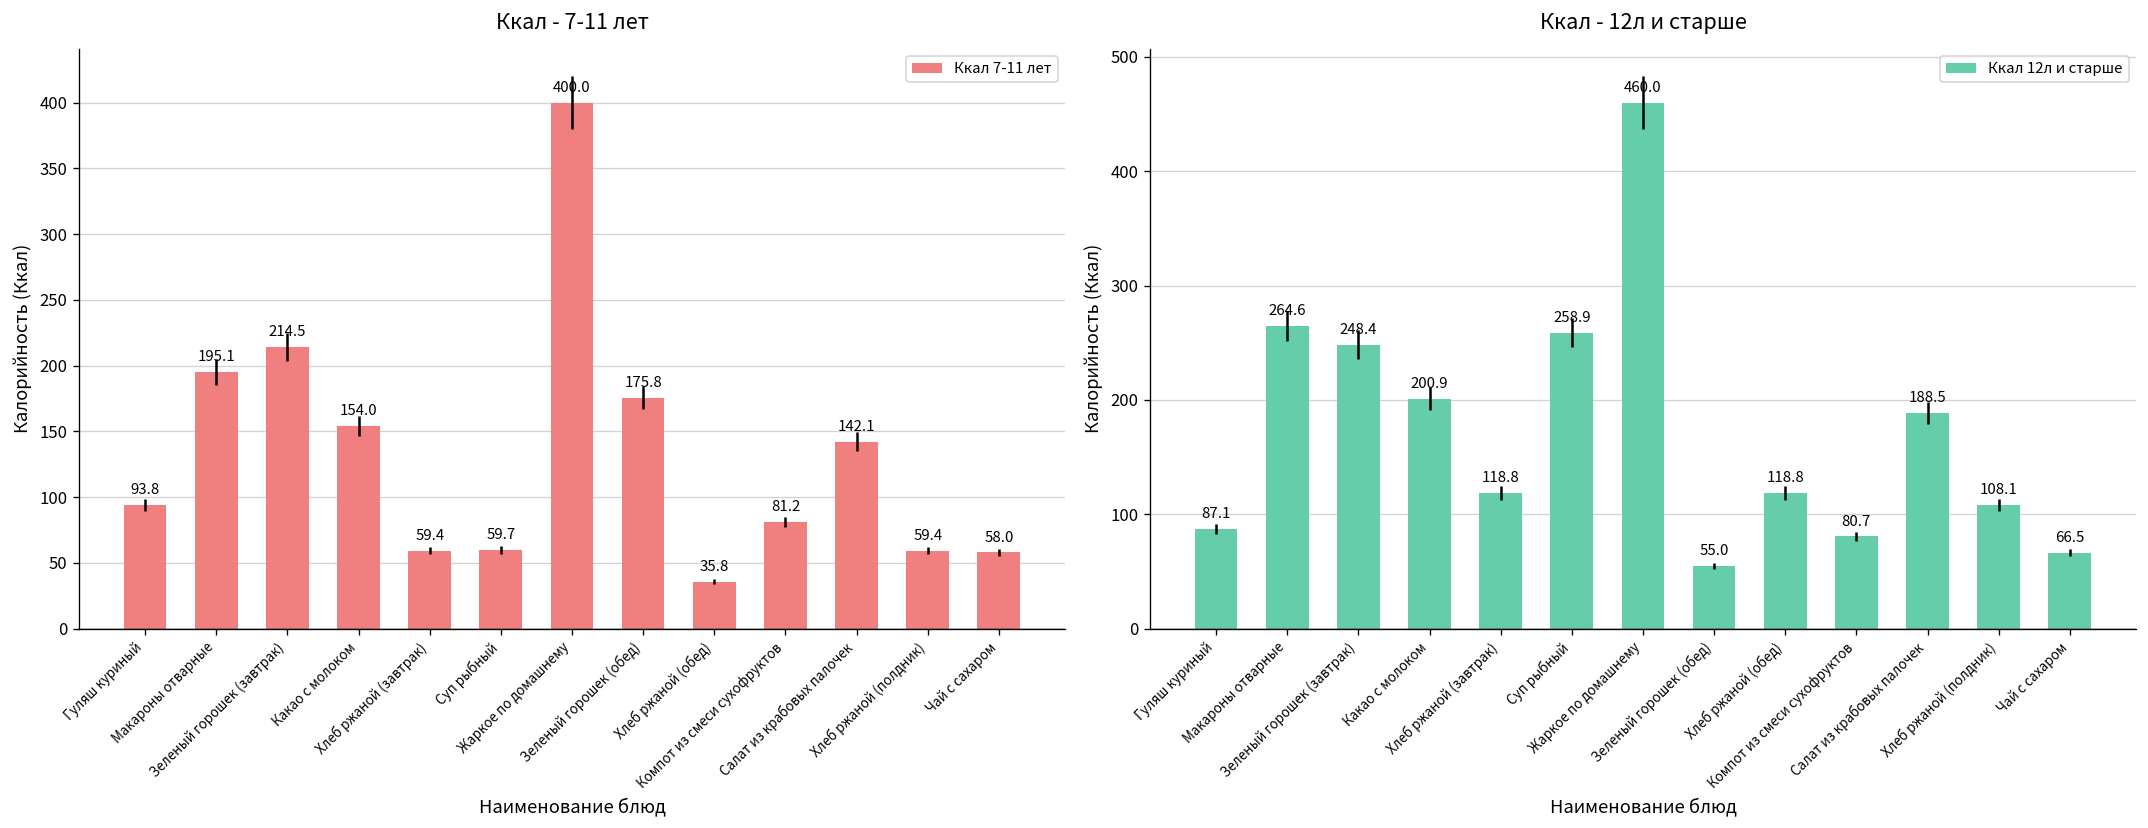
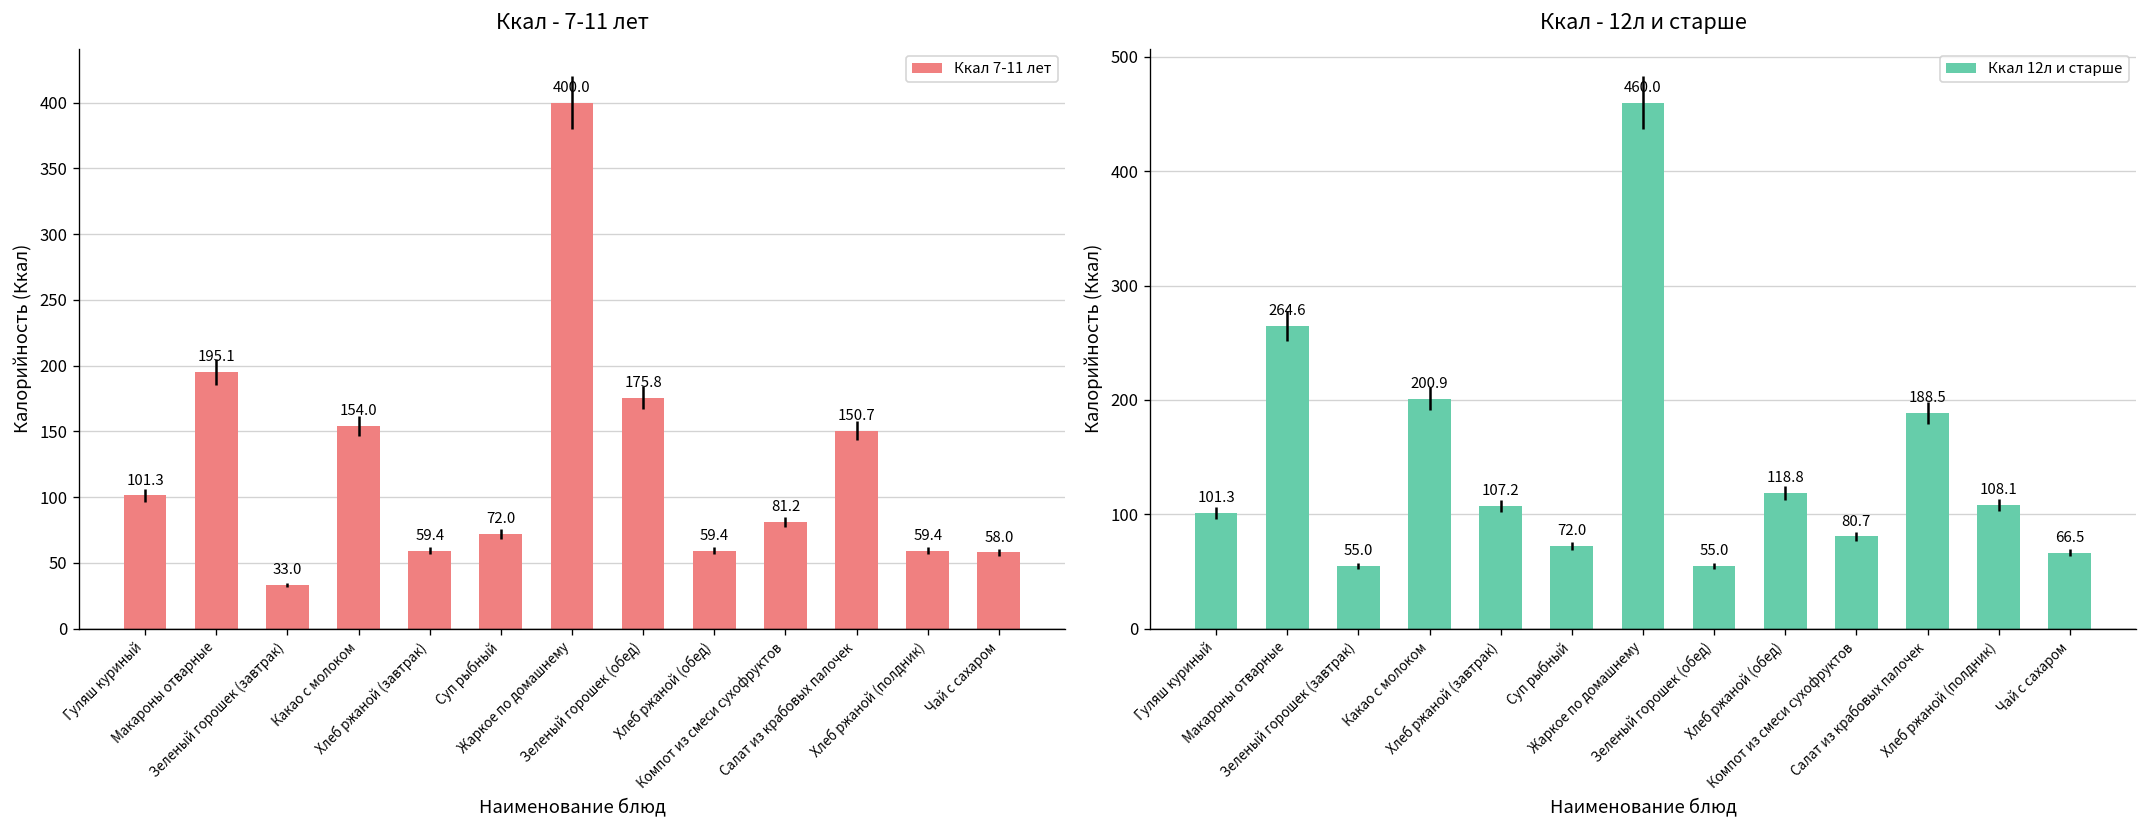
Ккал - 7-11 лет, Гуляш куриный: 93.8 -> 101.3
Ккал - 7-11 лет, Зеленый горошек (завтрак): 214.5 -> 33.0
Ккал - 7-11 лет, Суп рыбный: 59.7 -> 72.0
Ккал - 7-11 лет, Хлеб ржаной (обед): 35.8 -> 59.4
Ккал - 7-11 лет, Салат из крабовых палочек: 142.1 -> 150.7
Ккал - 12л и старше, Гуляш куриный: 87.1 -> 101.3
Ккал - 12л и старше, Зеленый горошек (завтрак): 248.4 -> 55.0
Ккал - 12л и старше, Хлеб ржаной (завтрак): 118.8 -> 107.2
Ккал - 12л и старше, Суп рыбный: 258.9 -> 72.0
